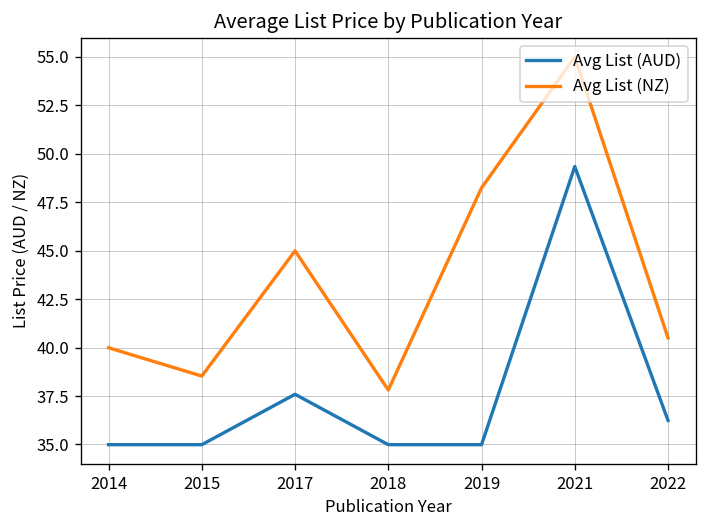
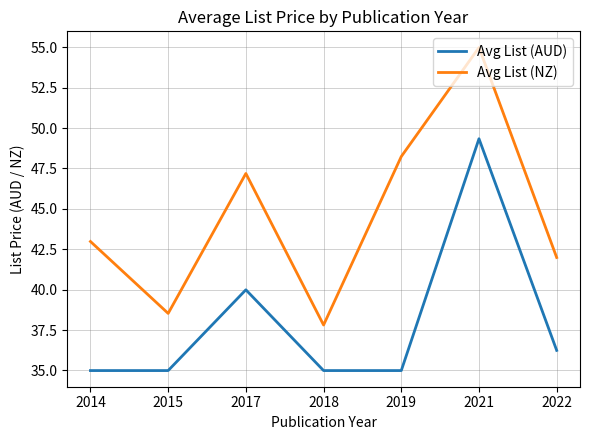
Avg List (NZ), 2014: 40.0 -> 43.0
Avg List (AUD), 2017: 37.6 -> 40.0
Avg List (NZ), 2017: 45.0 -> 47.2
Avg List (NZ), 2022: 40.5 -> 42.0
